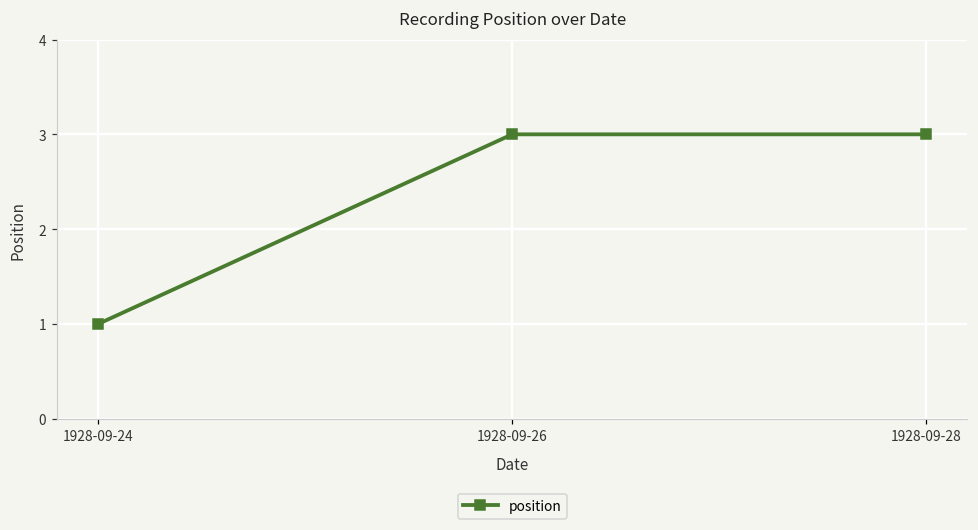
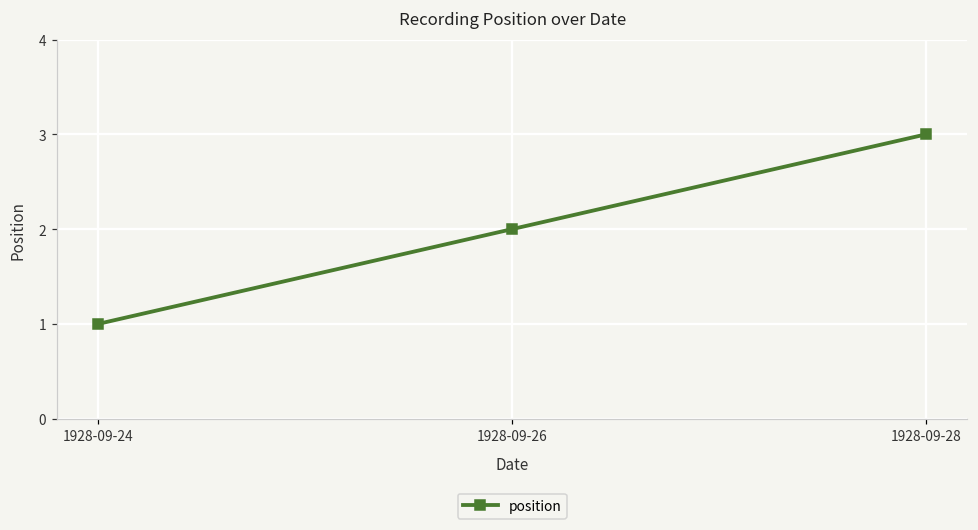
1928-09-26: 3 -> 2
